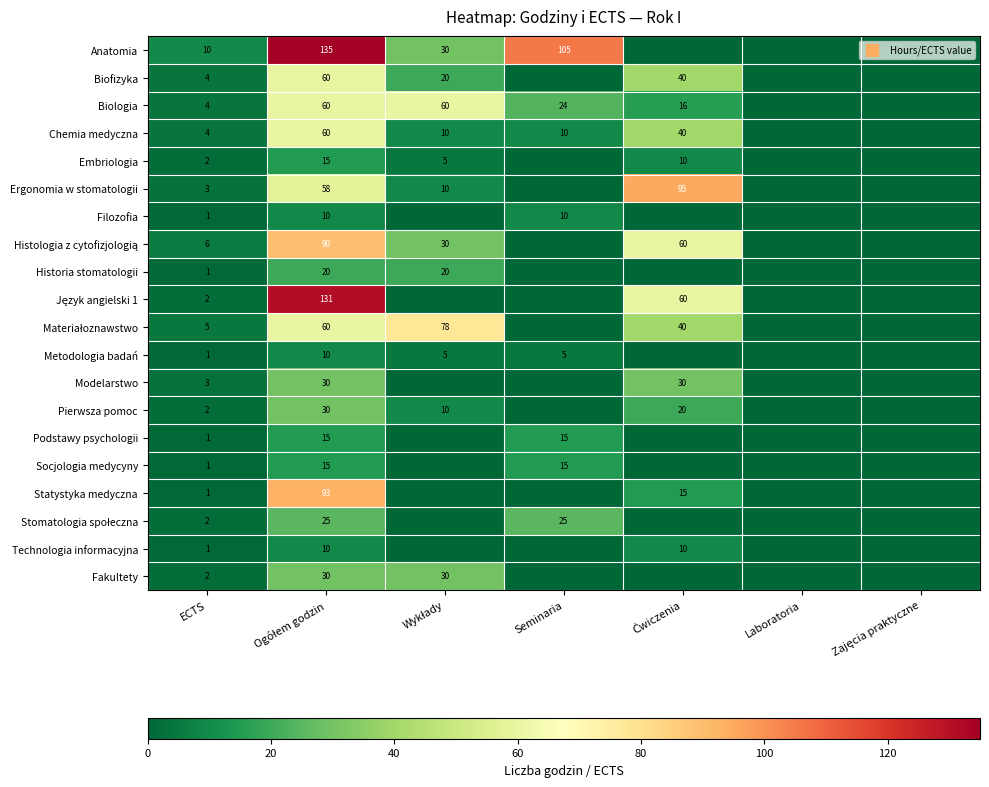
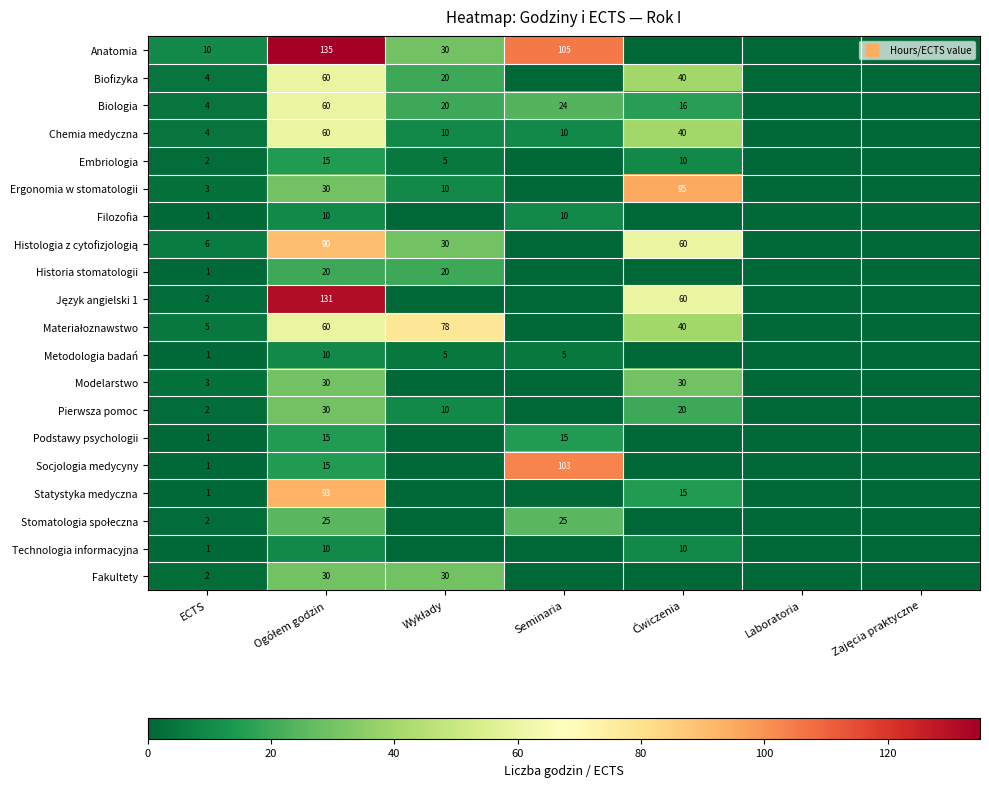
Biologia, Wykłady: 60 -> 20
Ergonomia w stomatologii, Ogółem godzin: 58 -> 30
Socjologia medycyny, Seminaria: 15 -> 103
